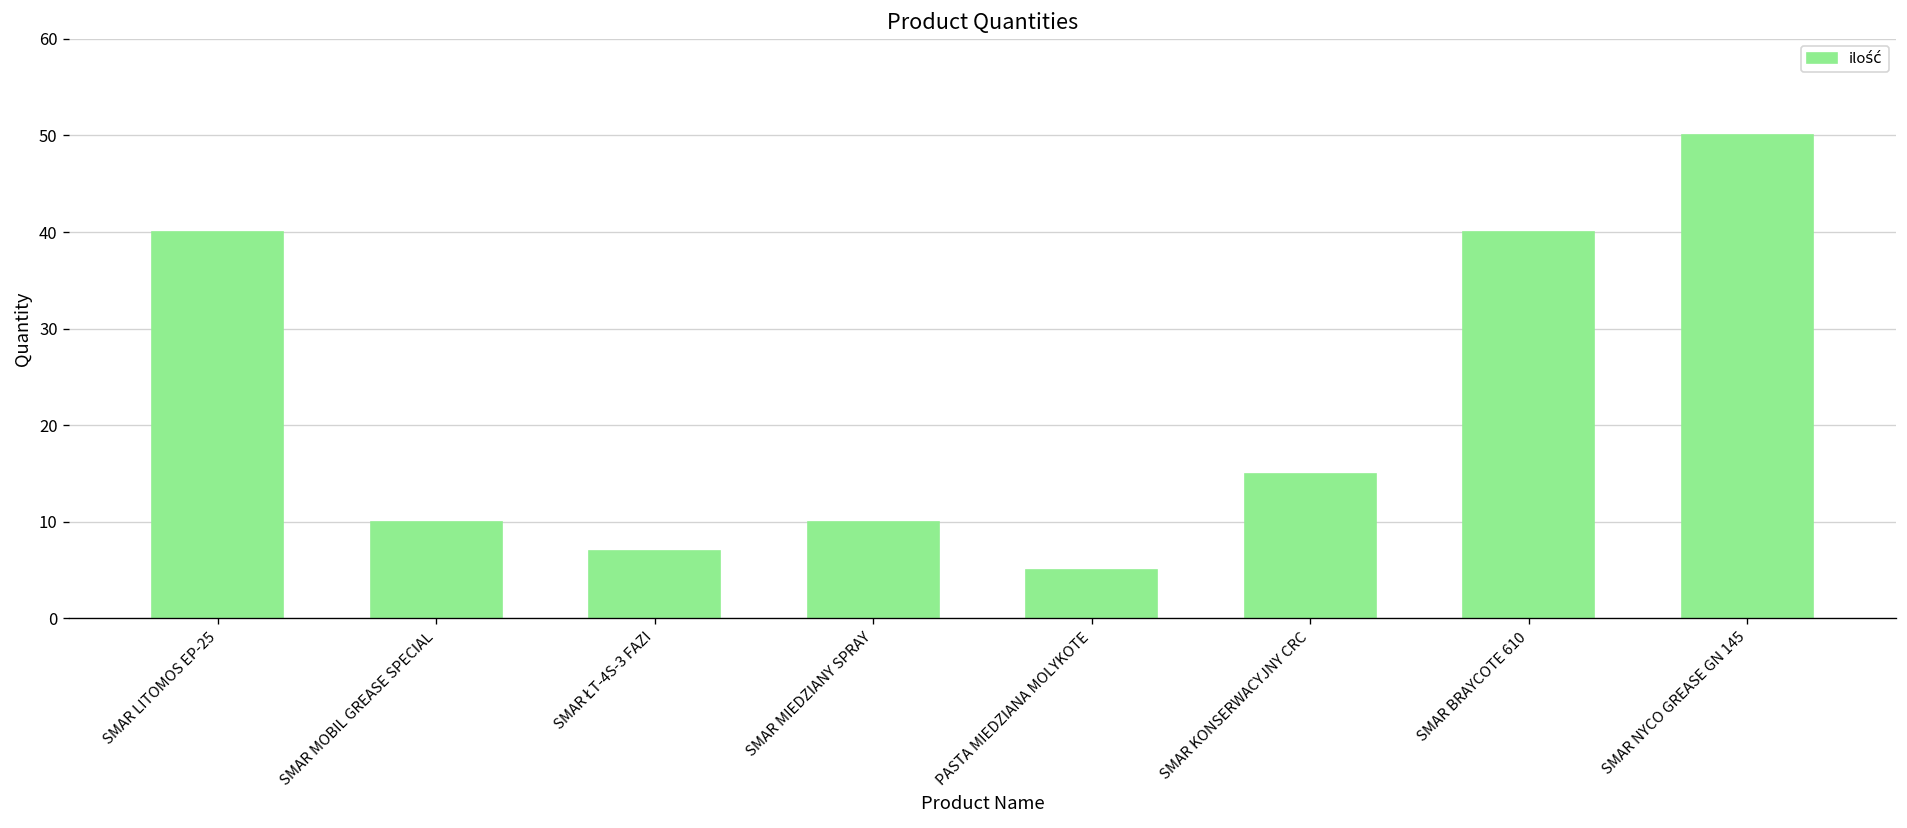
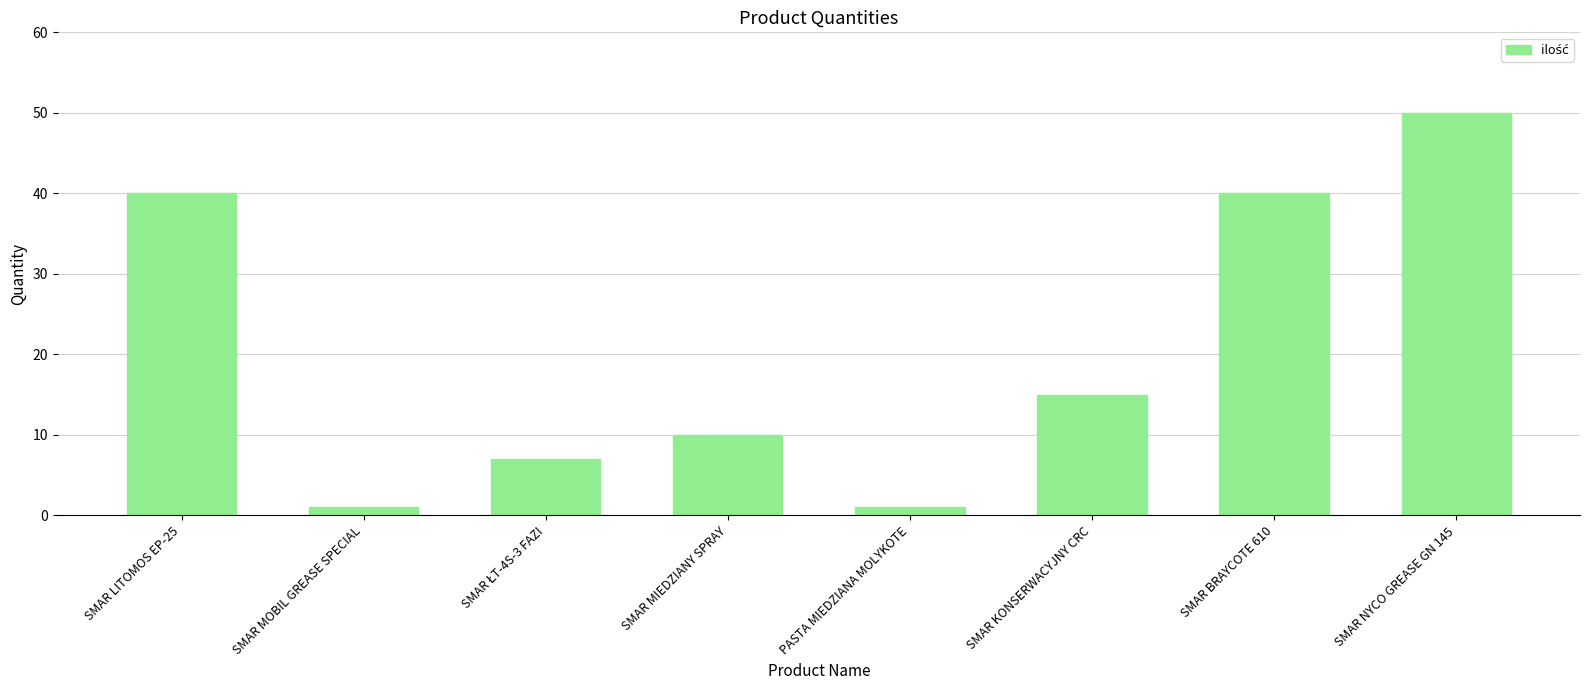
SMAR MOBIL GREASE SPECIAL: 10 -> 1
PASTA MIEDZIANA MOLYKOTE: 5 -> 1
